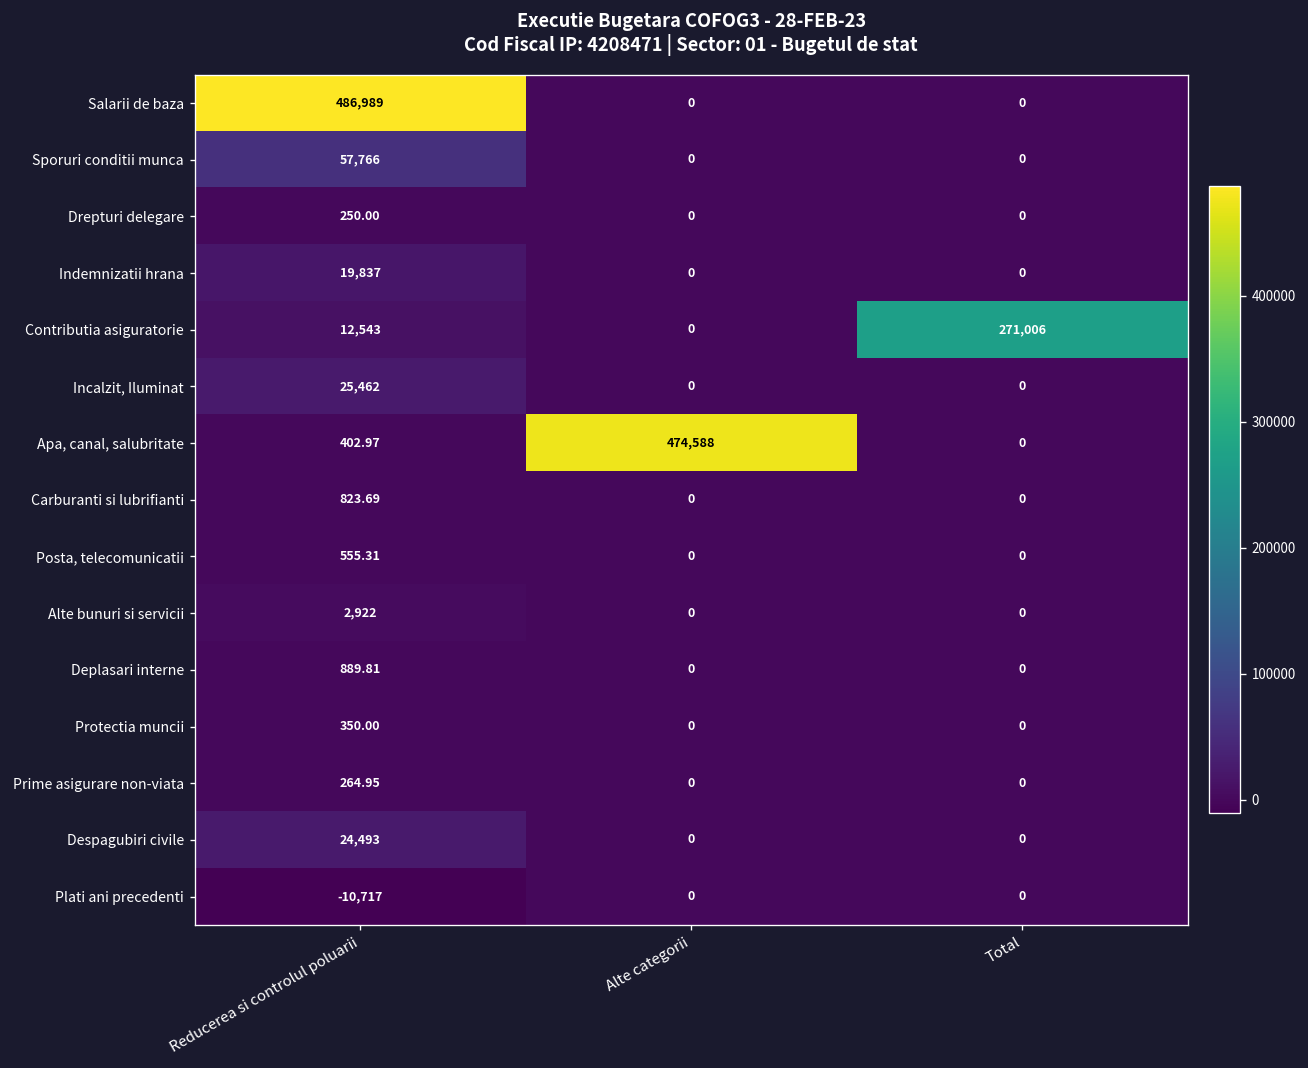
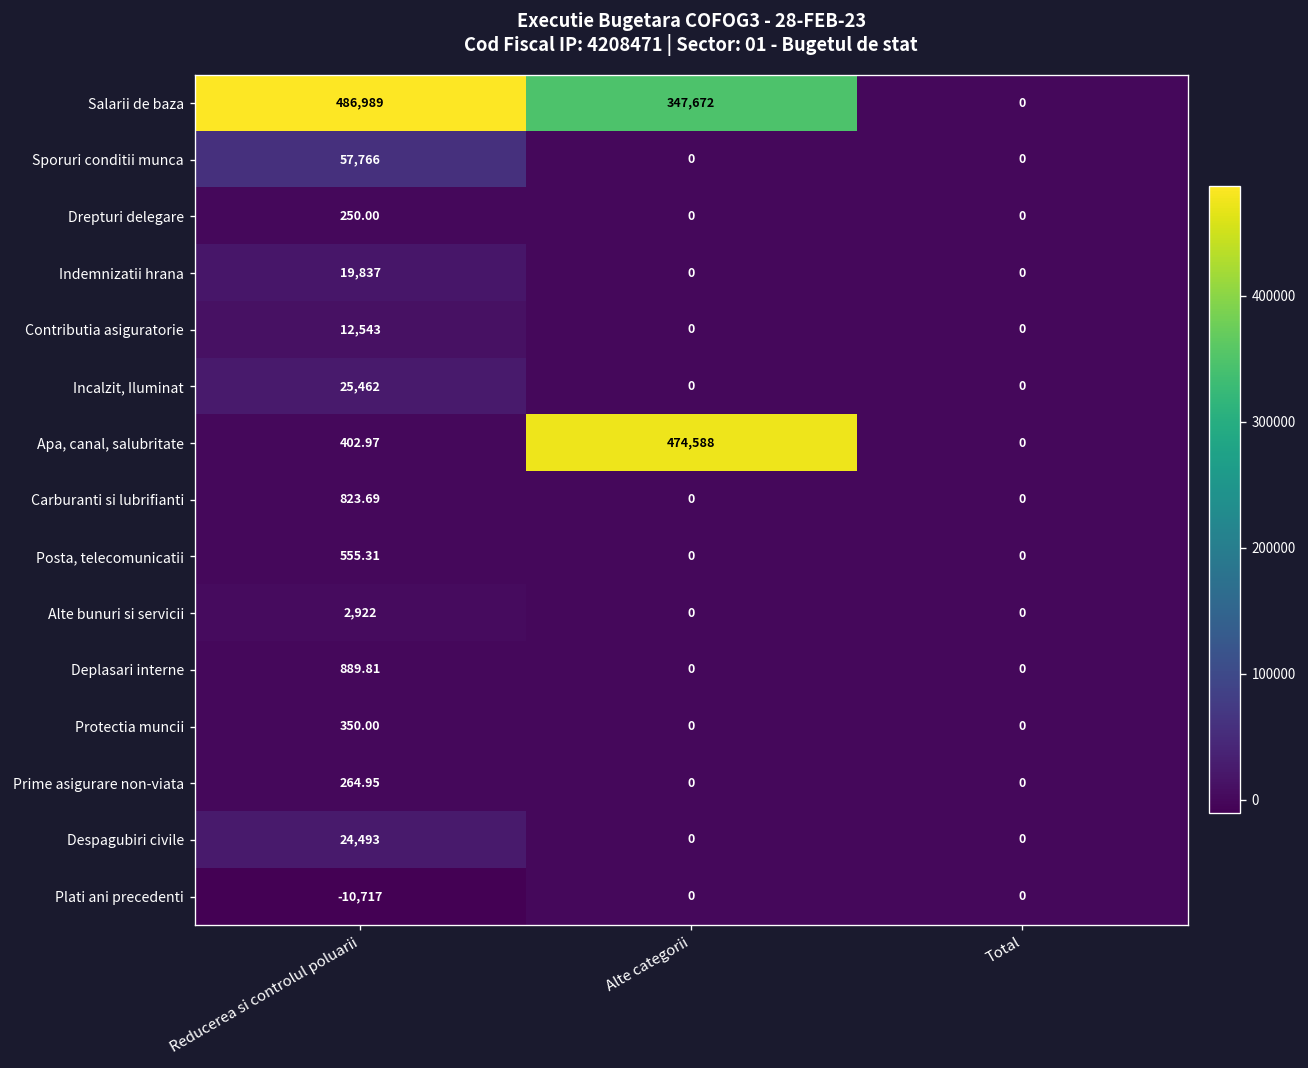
Salarii de baza, Alte categorii: 0 -> 347,672
Contributia asiguratorie, Total: 271,006 -> 0
